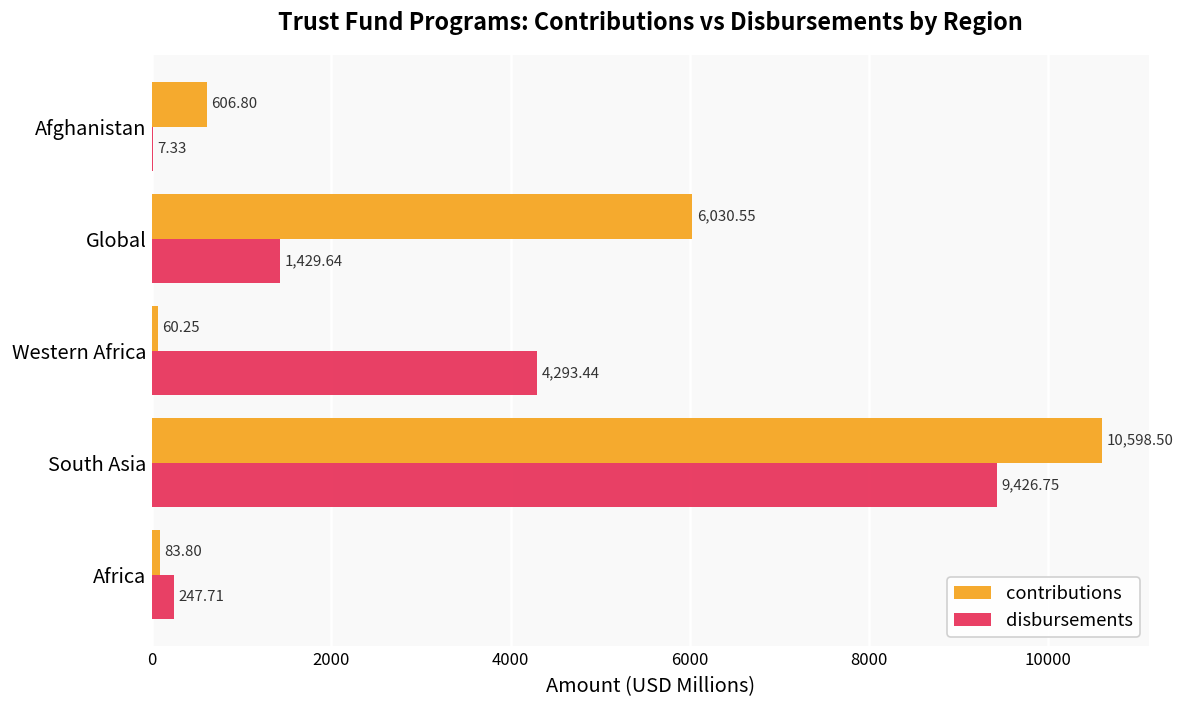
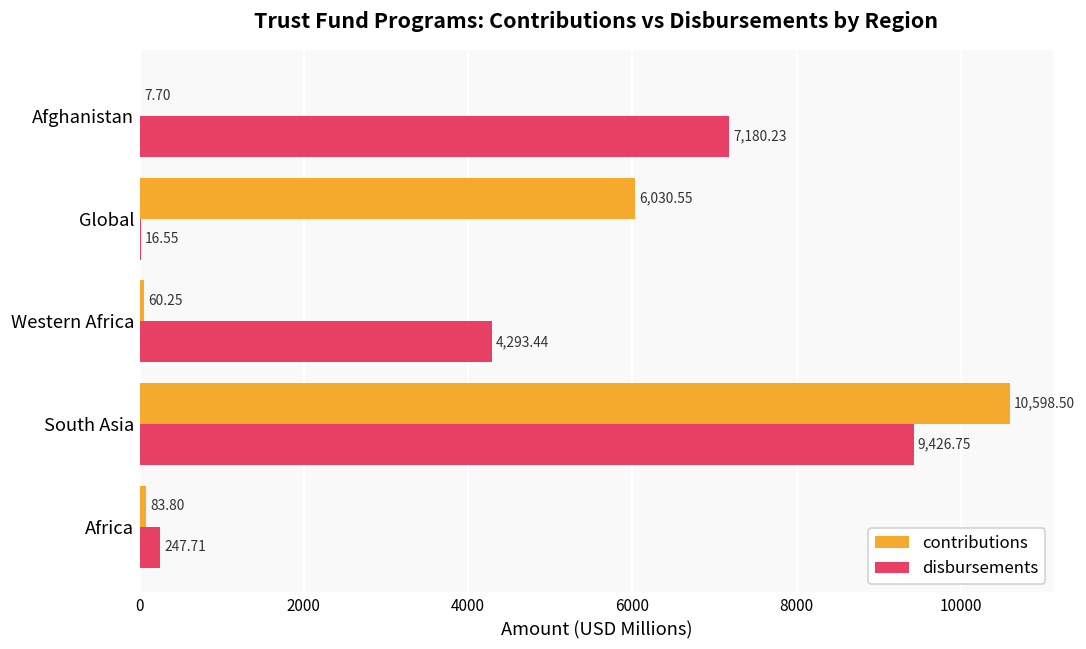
contributions, Afghanistan: 606.80 -> 7.70
disbursements, Afghanistan: 7.33 -> 7,180.23
disbursements, Global: 1,429.64 -> 16.55
